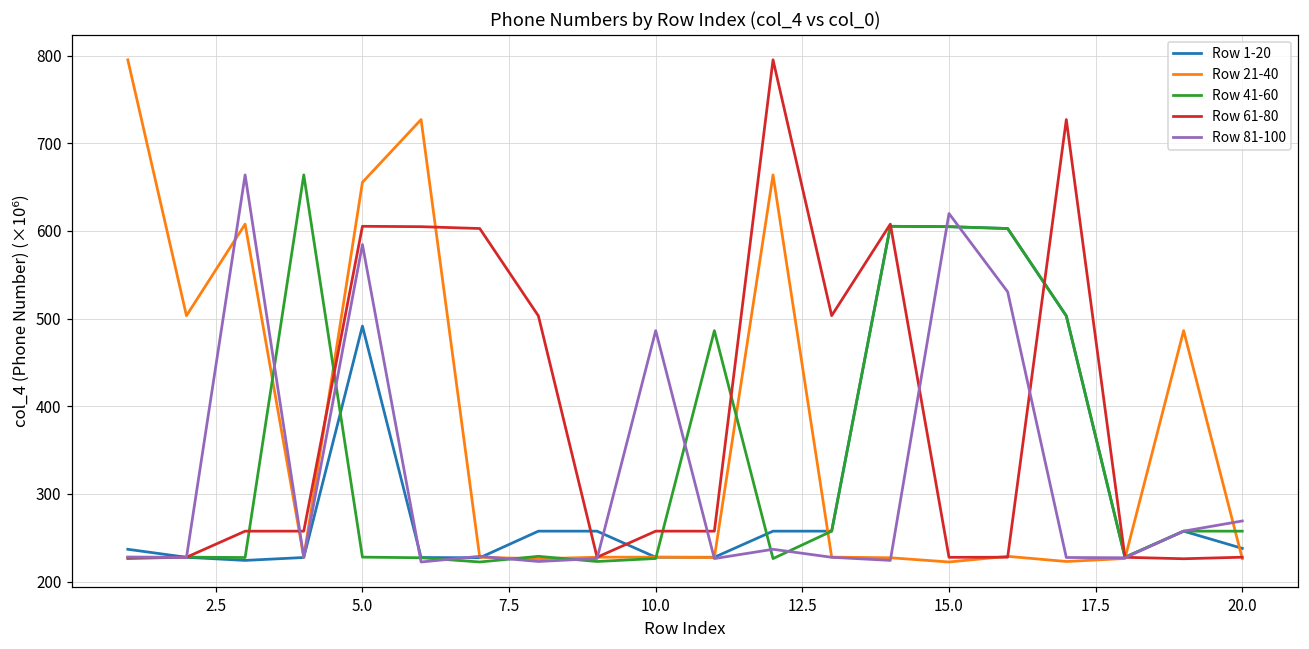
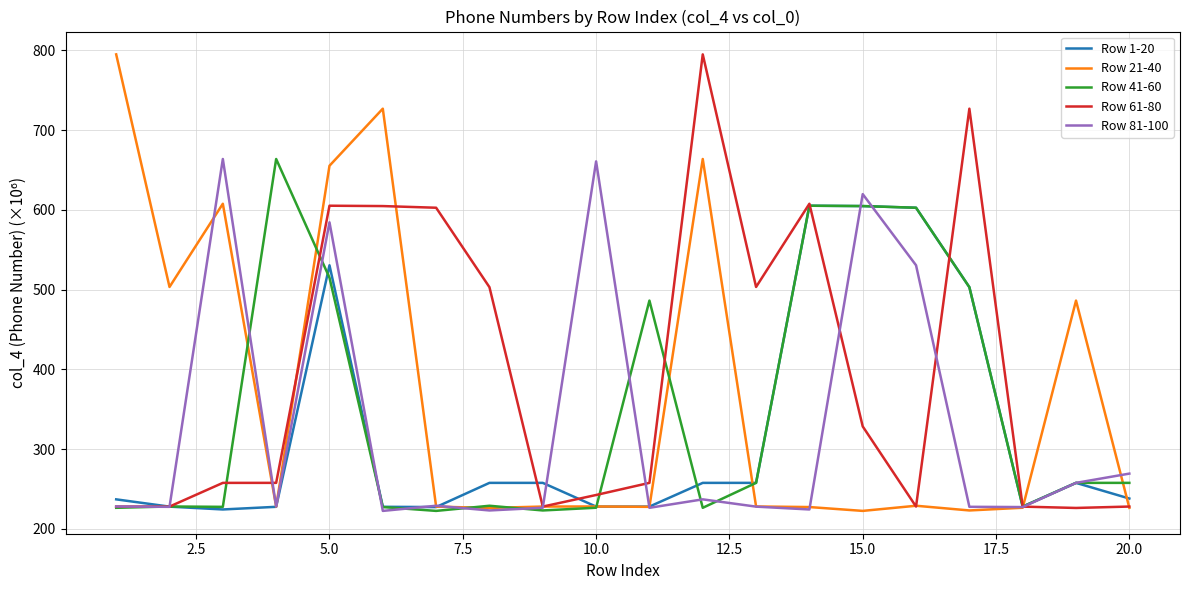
Row 1-20, 5.0: 490 -> 530
Row 41-60, 5.0: 230 -> 510
Row 61-80, 10.0: 260 -> 240
Row 81-100, 10.0: 490 -> 660
Row 61-80, 15.0: 230 -> 330
